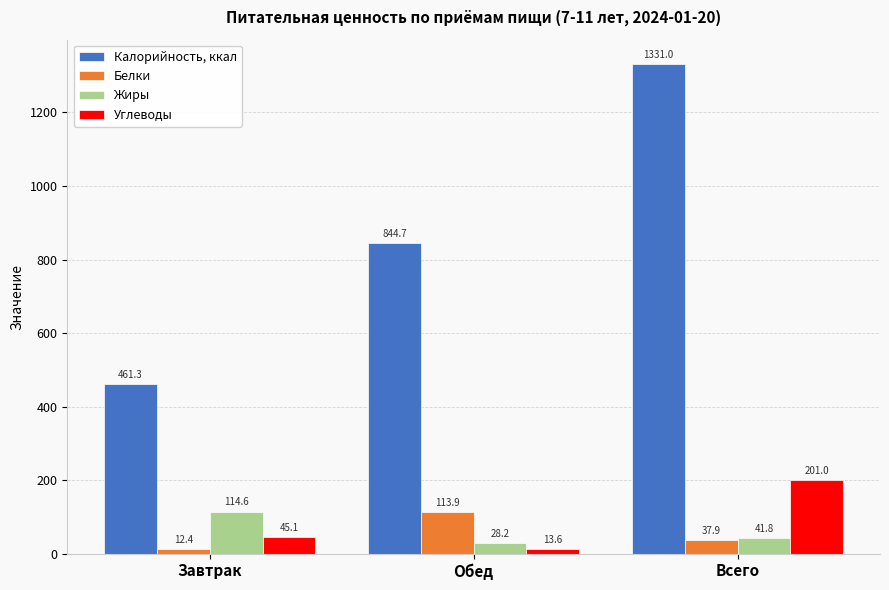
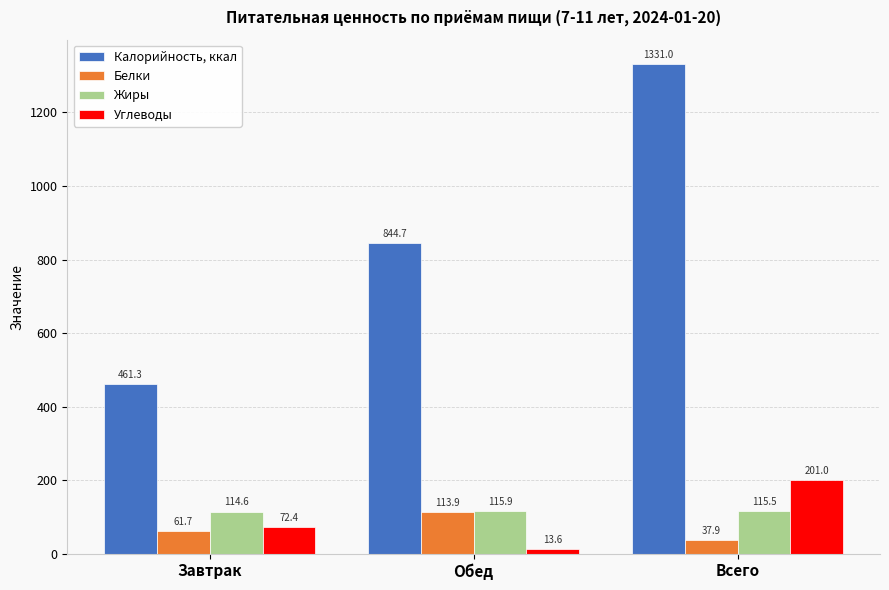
Белки, Завтрак: 12.4 -> 61.7
Углеводы, Завтрак: 45.1 -> 72.4
Жиры, Обед: 28.2 -> 115.9
Жиры, Всего: 41.8 -> 115.5
